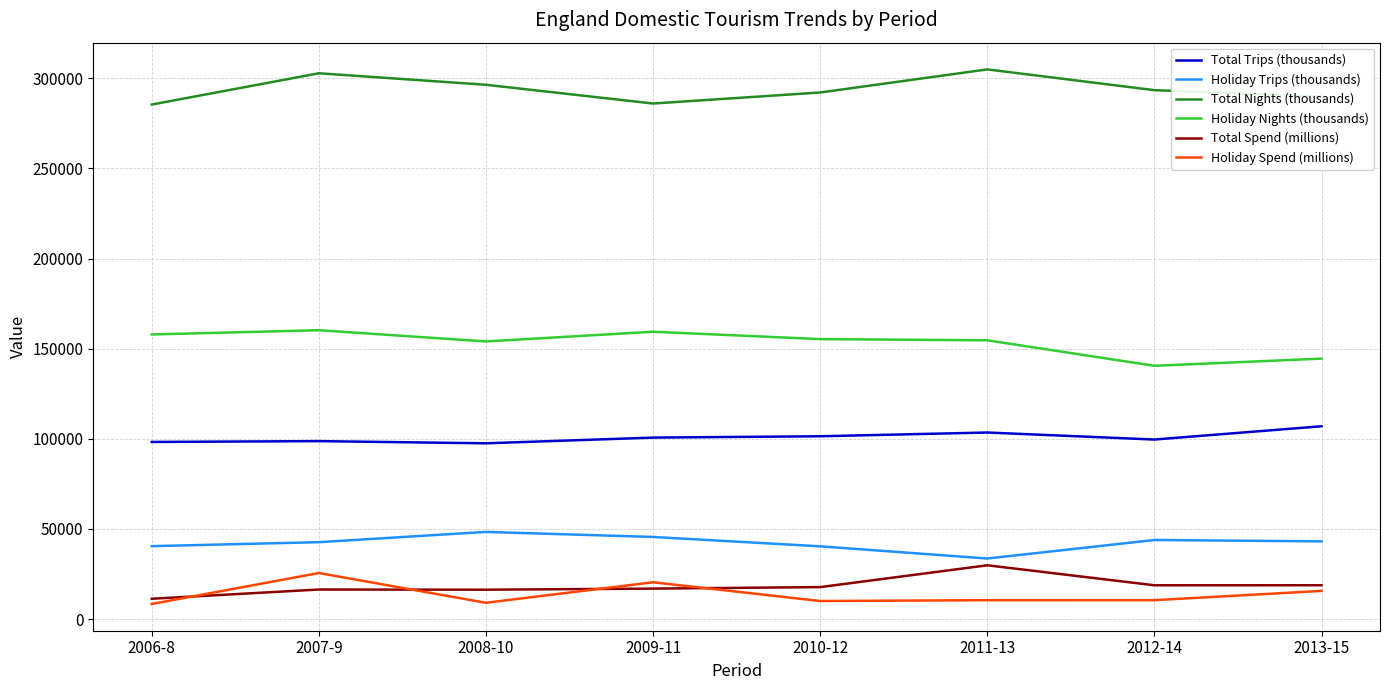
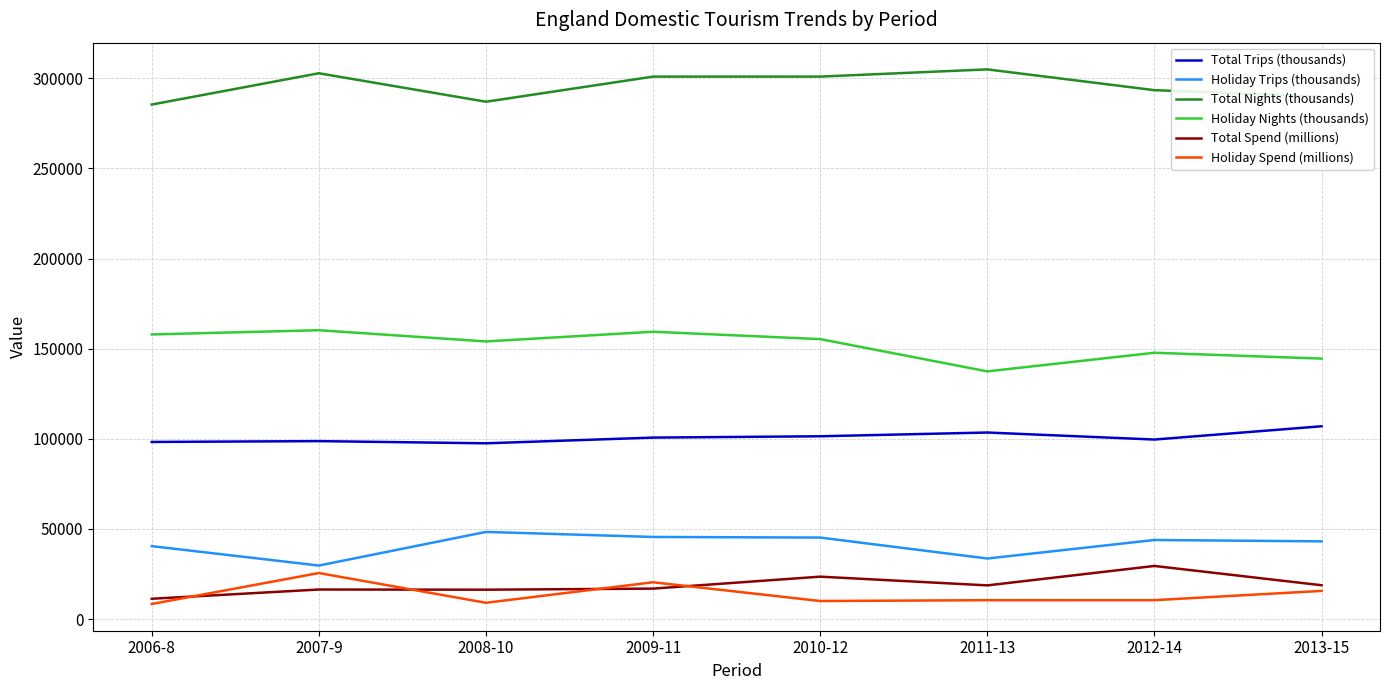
Holiday Trips (thousands), 2007-9: 43000 -> 30000
Total Nights (thousands), 2008-10: 296000 -> 287000
Total Nights (thousands), 2009-11: 286000 -> 301000
Holiday Trips (thousands), 2010-12: 40000 -> 45000
Total Nights (thousands), 2010-12: 292000 -> 301000
Total Spend (millions), 2010-12: 18000 -> 24000
Holiday Nights (thousands), 2011-13: 155000 -> 137000
Total Spend (millions), 2011-13: 30000 -> 19000
Holiday Nights (thousands), 2012-14: 141000 -> 148000
Total Spend (millions), 2012-14: 19000 -> 29000
